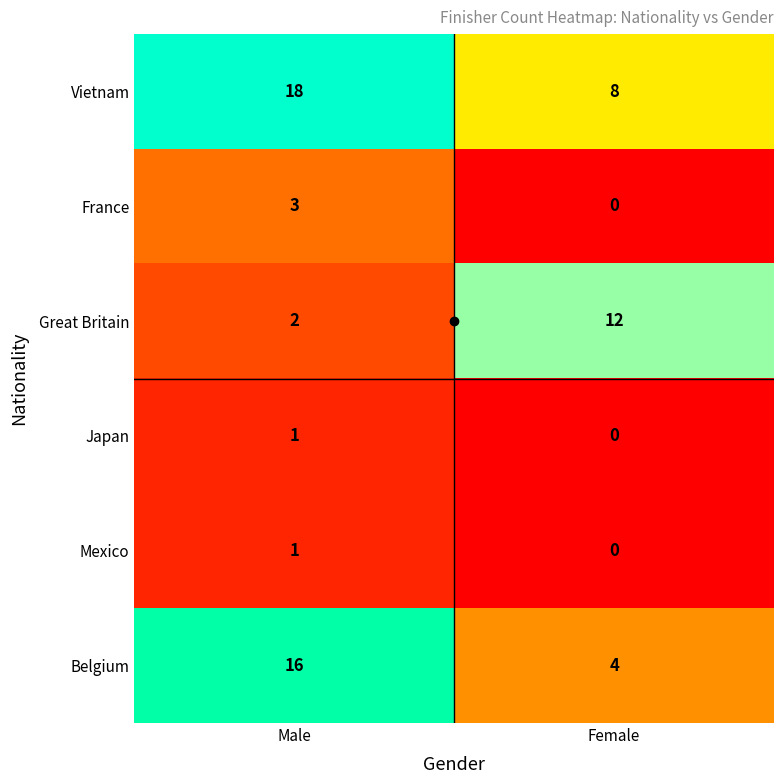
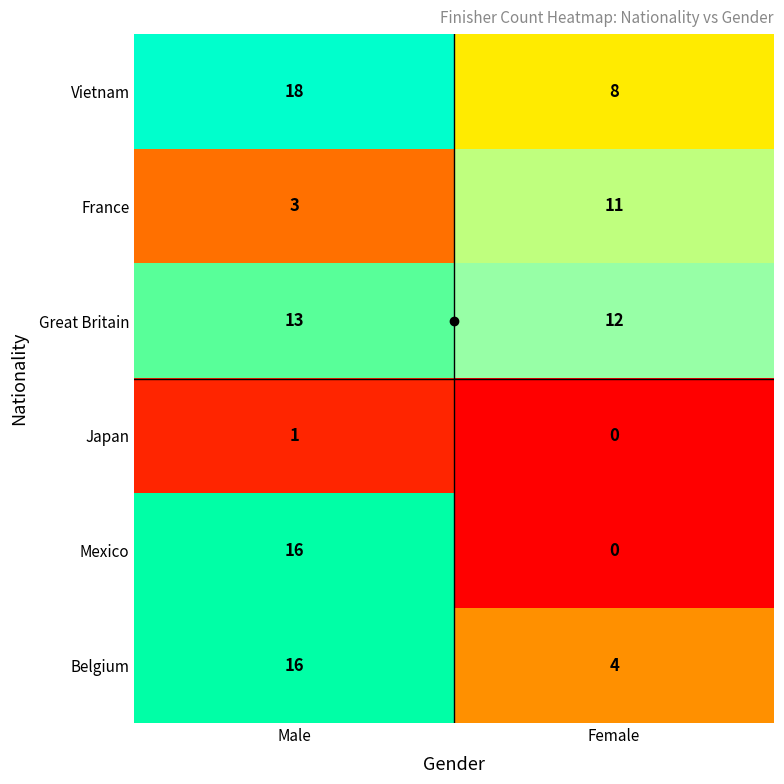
France, Female: 0 -> 11
Great Britain, Male: 2 -> 13
Mexico, Male: 1 -> 16
